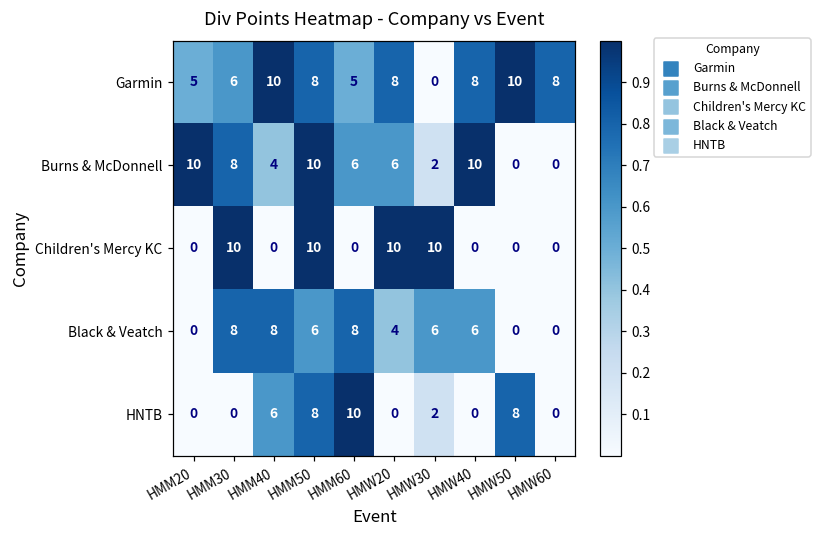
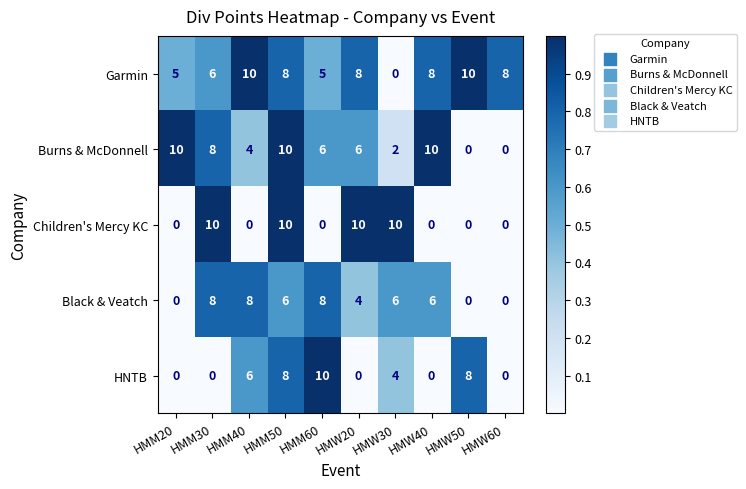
HNTB, HMW30: 2 -> 4
